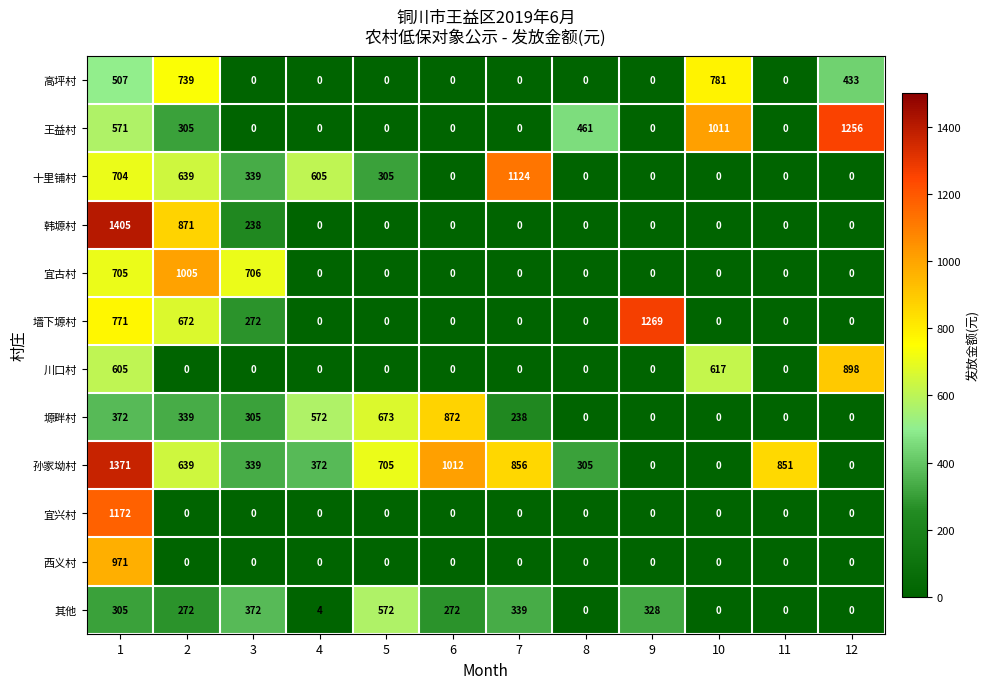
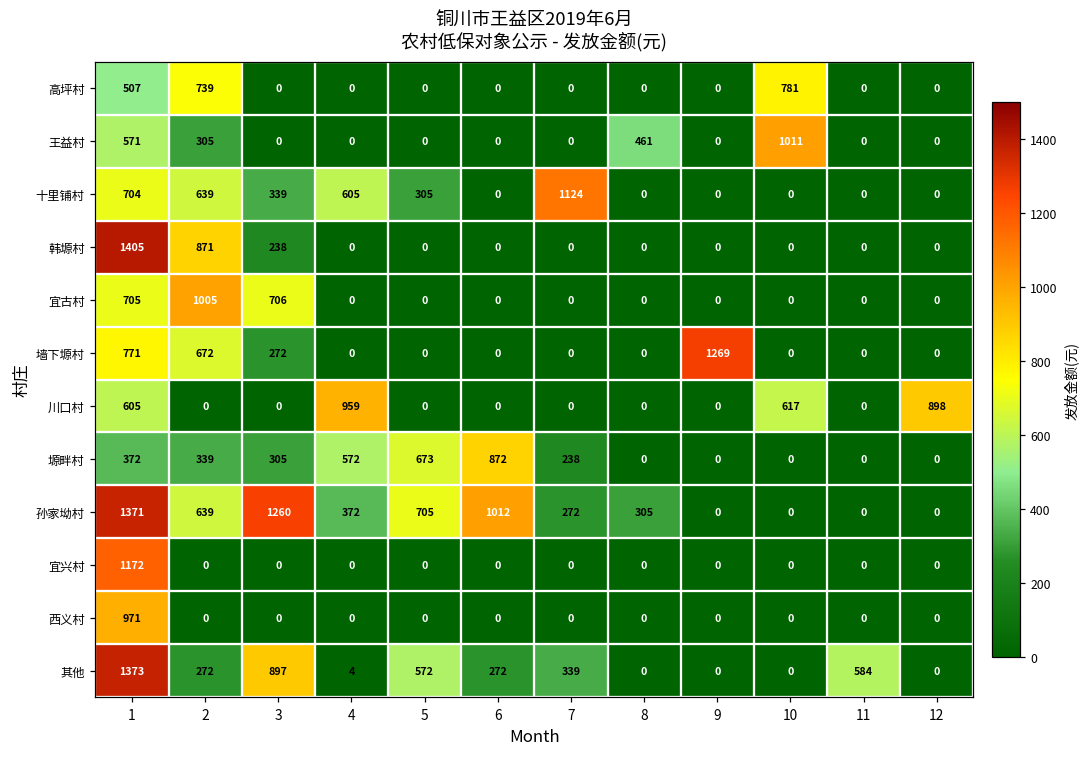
高坪村, 12: 433 -> 0
王益村, 12: 1256 -> 0
川口村, 4: 0 -> 959
孙家坳村, 3: 339 -> 1260
孙家坳村, 7: 856 -> 272
孙家坳村, 11: 851 -> 0
其他, 1: 305 -> 1373
其他, 3: 372 -> 897
其他, 9: 328 -> 0
其他, 11: 0 -> 584
